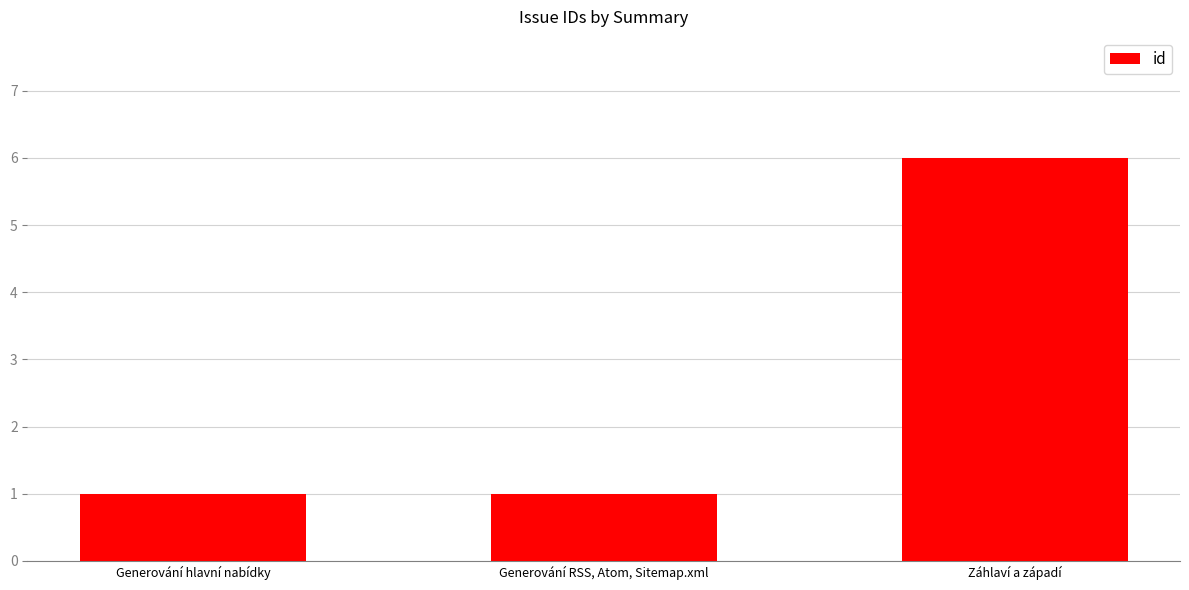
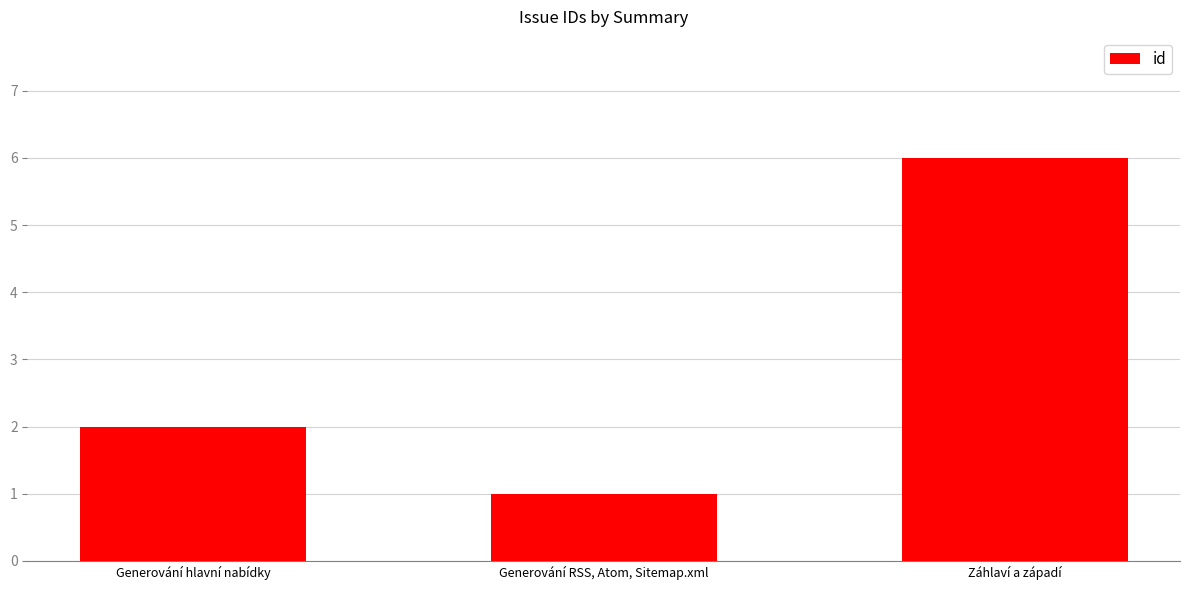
Generování hlavní nabídky: 1 -> 2
